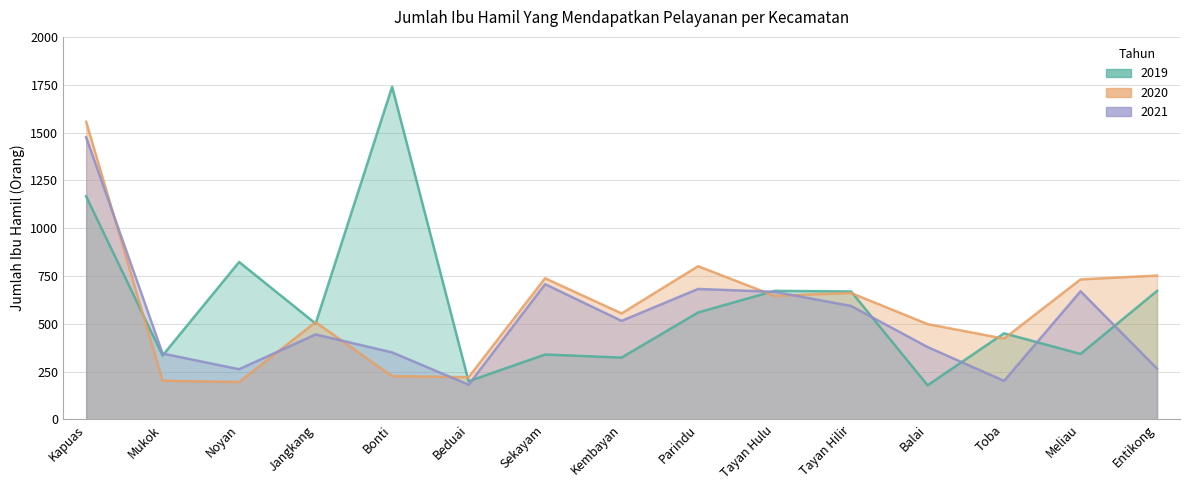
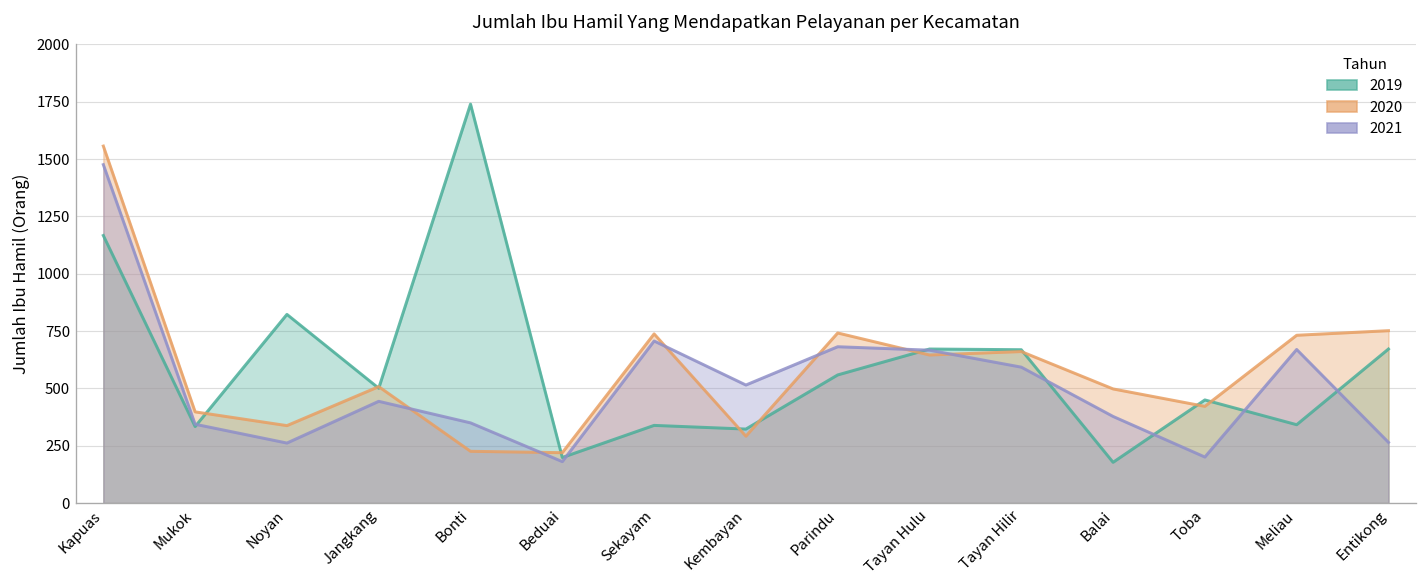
2020, Mukok: 200 -> 400
2020, Noyan: 200 -> 340
2020, Kembayan: 550 -> 290
2020, Parindu: 800 -> 740
